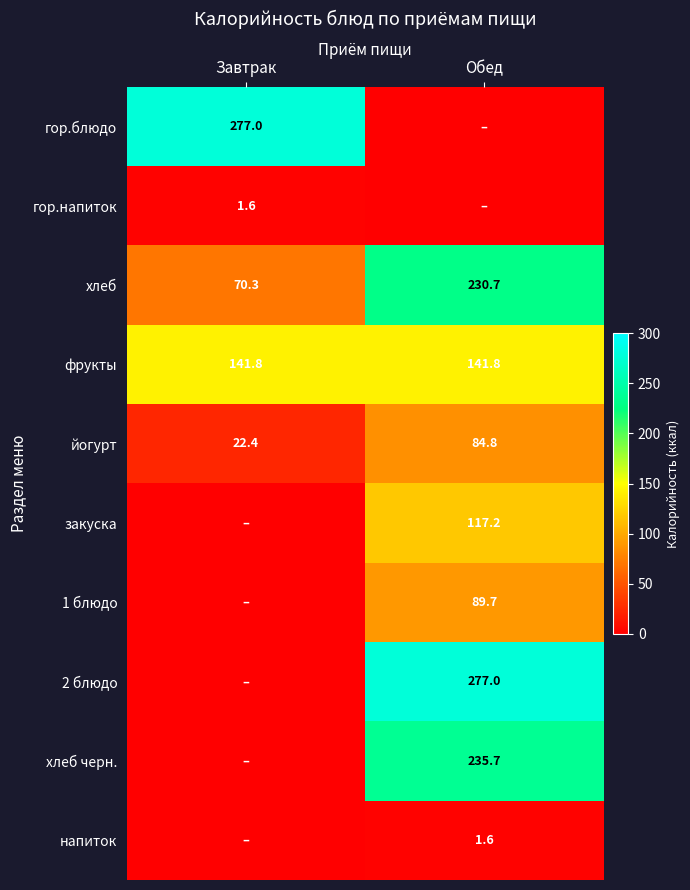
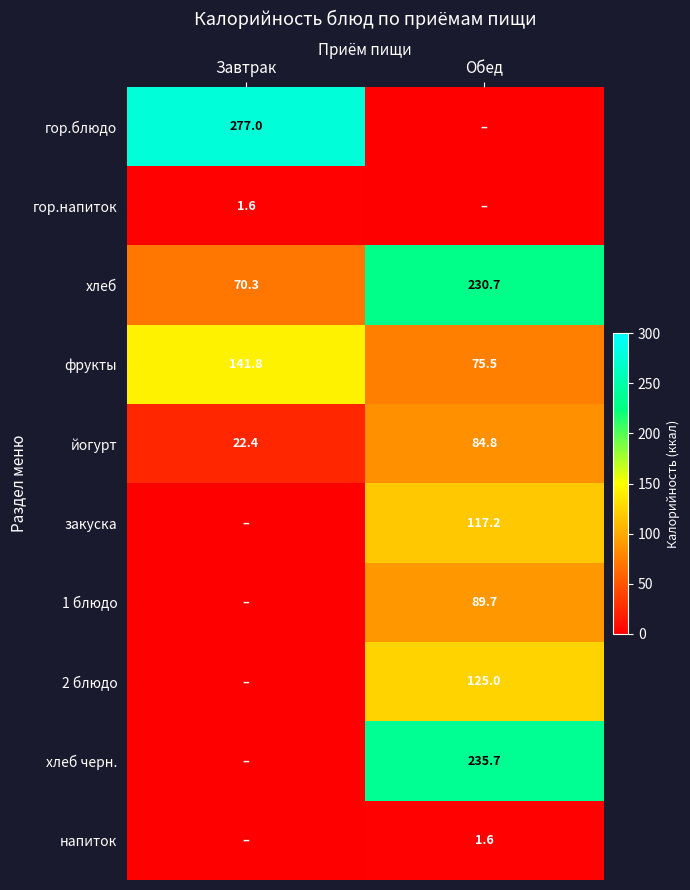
фрукты, Обед: 141.8 -> 75.5
2 блюдо, Обед: 277.0 -> 125.0
